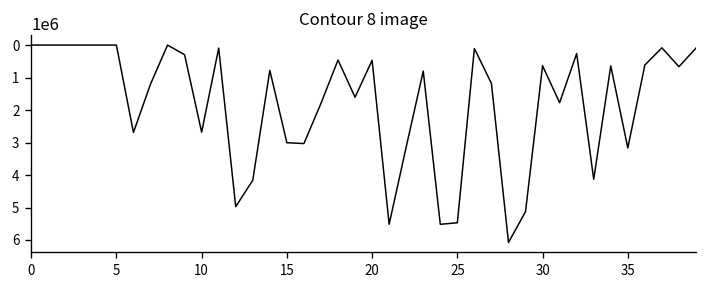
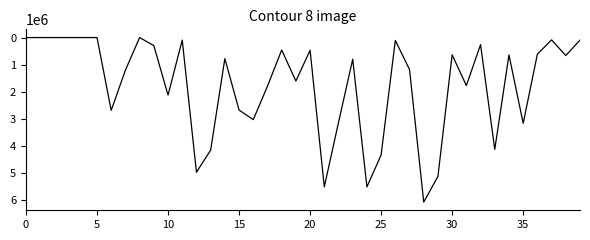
10: 2700000 -> 2100000
15: 3000000 -> 2700000
25: 5500000 -> 4300000
